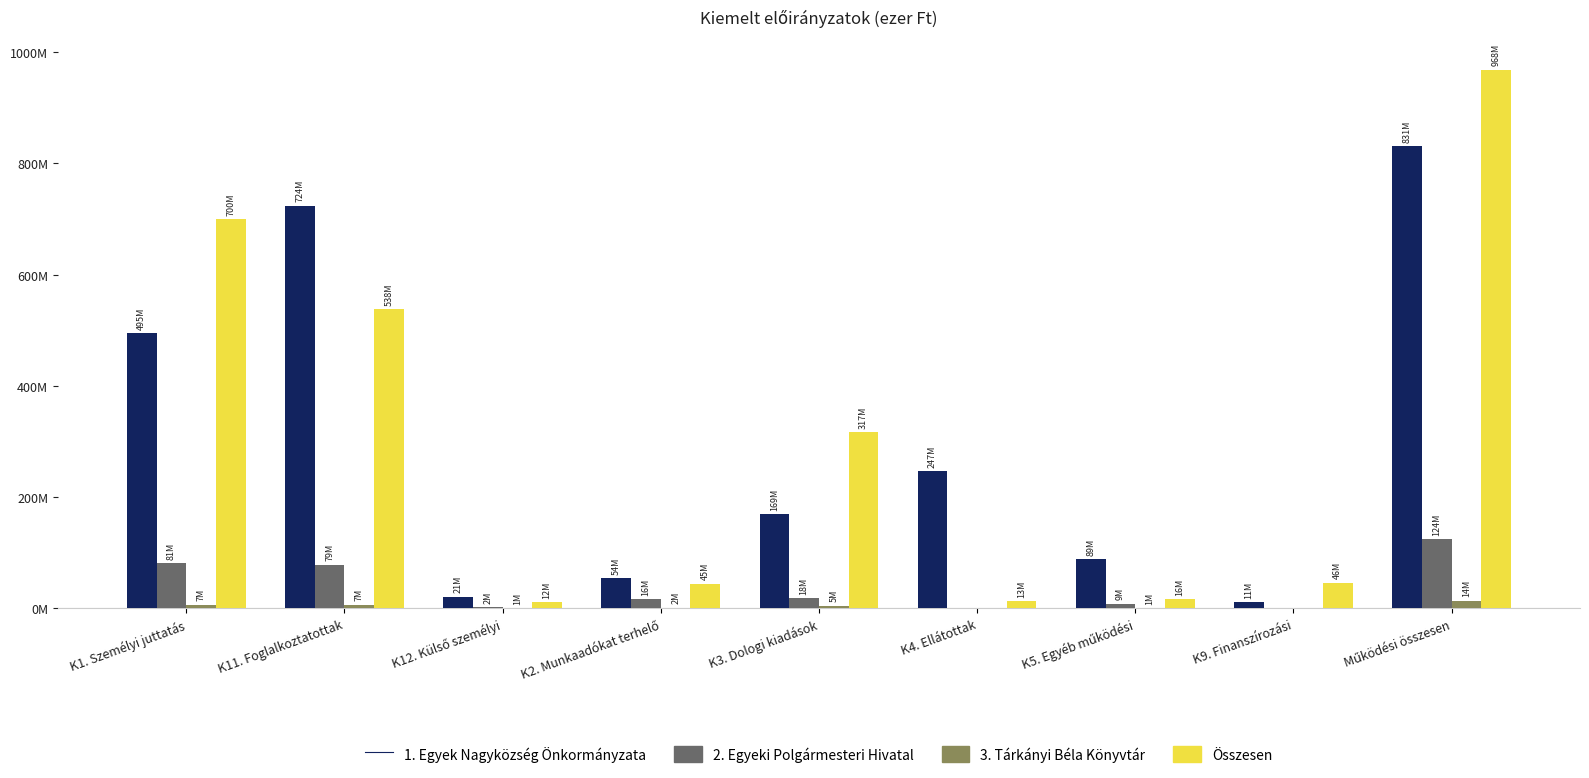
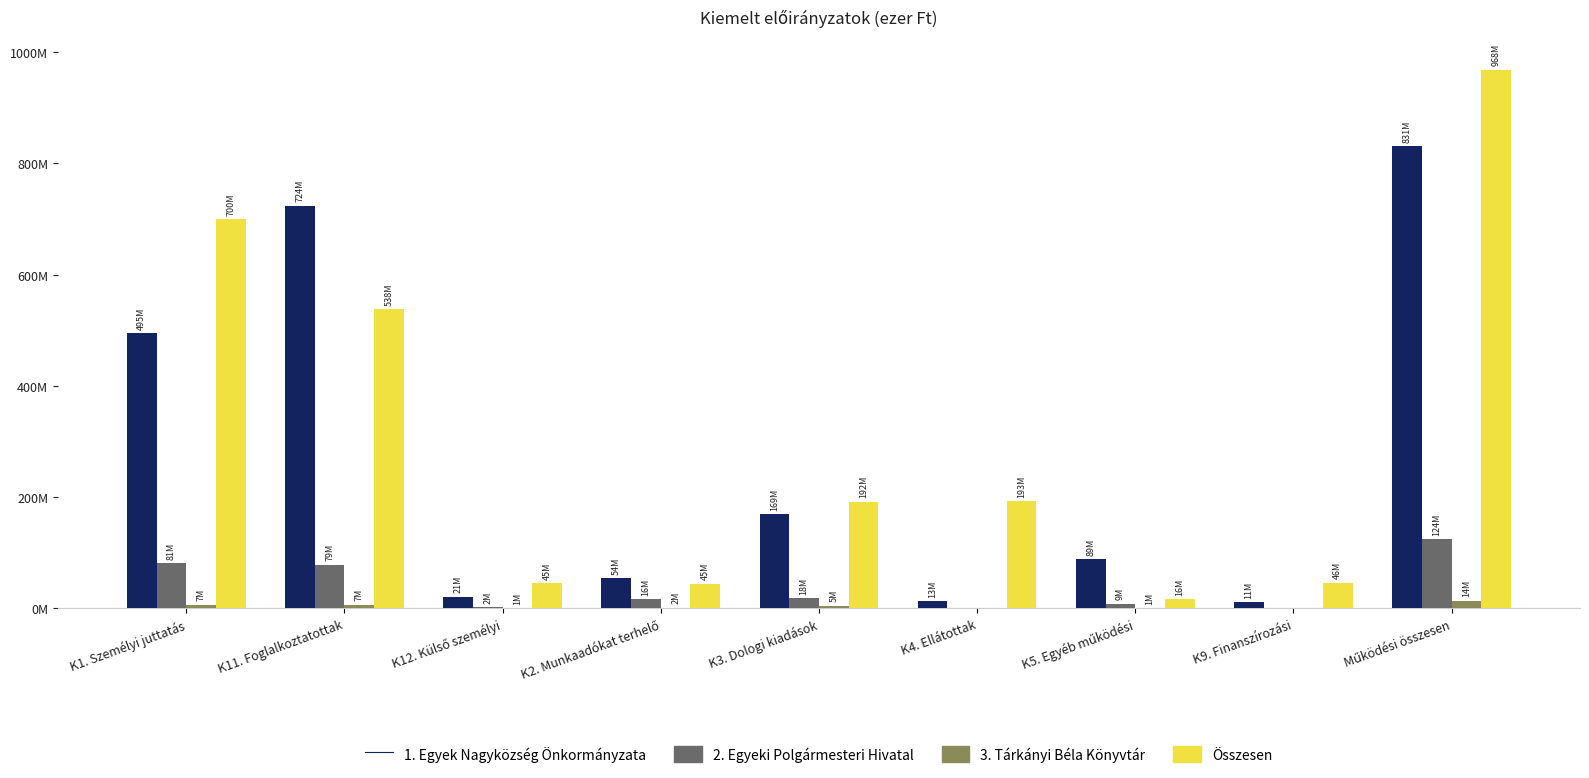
Összesen, K12. Külső személyi: 12M -> 45M
Összesen, K3. Dologi kiadások: 317M -> 192M
1. Egyek Nagyközség Önkormányzata, K4. Ellátottak: 247M -> 13M
Összesen, K4. Ellátottak: 13M -> 193M
